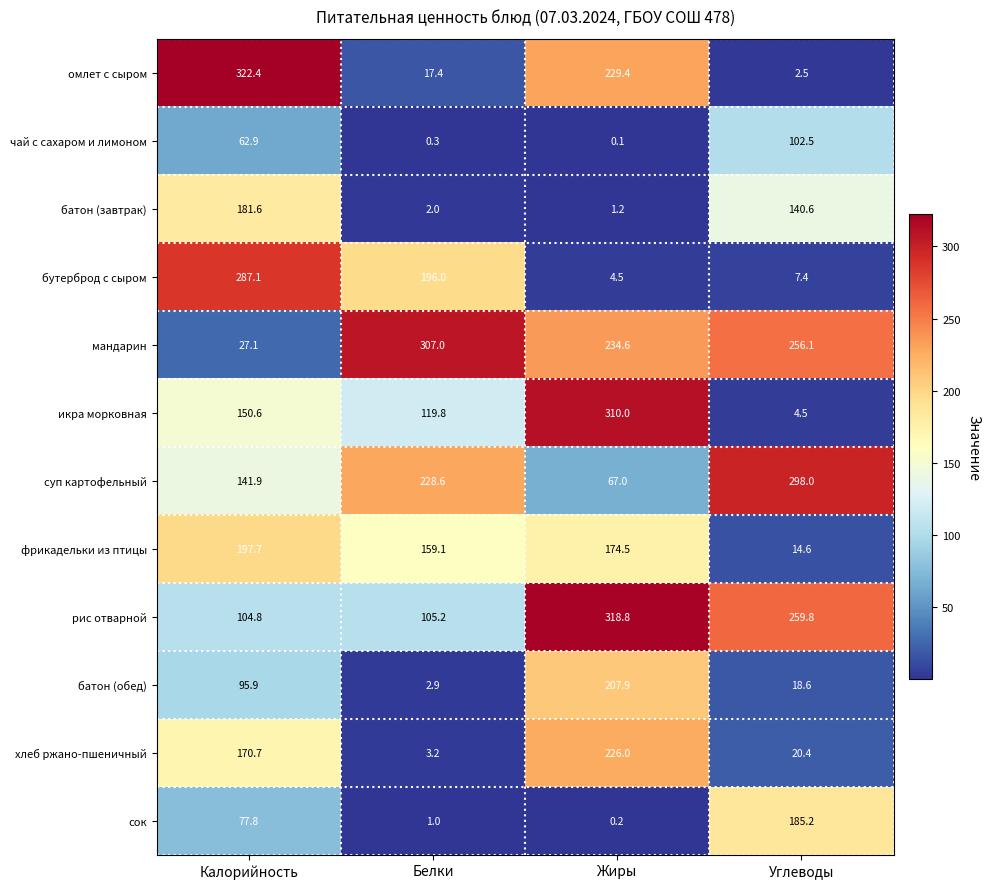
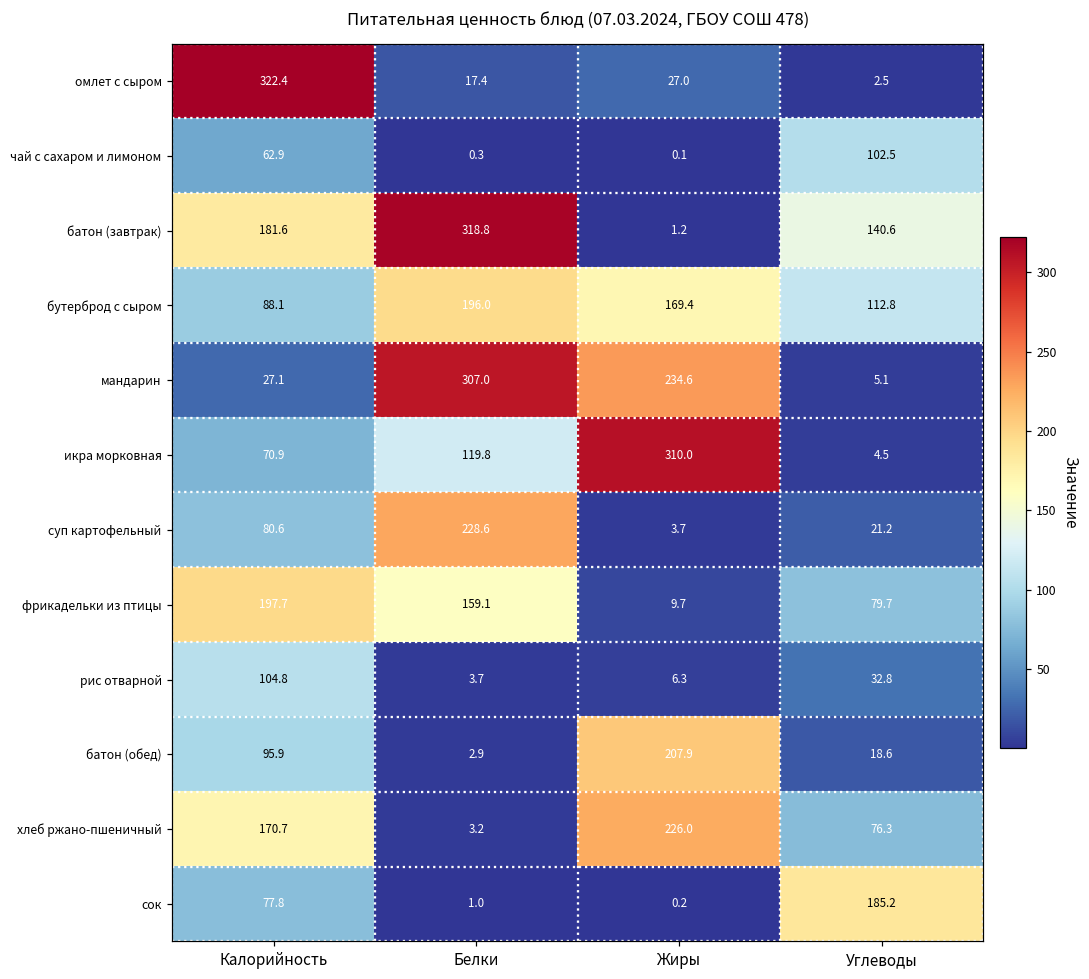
омлет с сыром, Жиры: 229.4 -> 27.0
батон (завтрак), Белки: 2.0 -> 318.8
бутерброд с сыром, Калорийность: 287.1 -> 88.1
бутерброд с сыром, Жиры: 4.5 -> 169.4
бутерброд с сыром, Углеводы: 7.4 -> 112.8
мандарин, Углеводы: 256.1 -> 5.1
икра морковная, Калорийность: 150.6 -> 70.9
суп картофельный, Калорийность: 141.9 -> 80.6
суп картофельный, Жиры: 67.0 -> 3.7
суп картофельный, Углеводы: 298.0 -> 21.2
фрикадельки из птицы, Жиры: 174.5 -> 9.7
фрикадельки из птицы, Углеводы: 14.6 -> 79.7
рис отварной, Белки: 105.2 -> 3.7
рис отварной, Жиры: 318.8 -> 6.3
рис отварной, Углеводы: 259.8 -> 32.8
хлеб ржано-пшеничный, Углеводы: 20.4 -> 76.3
